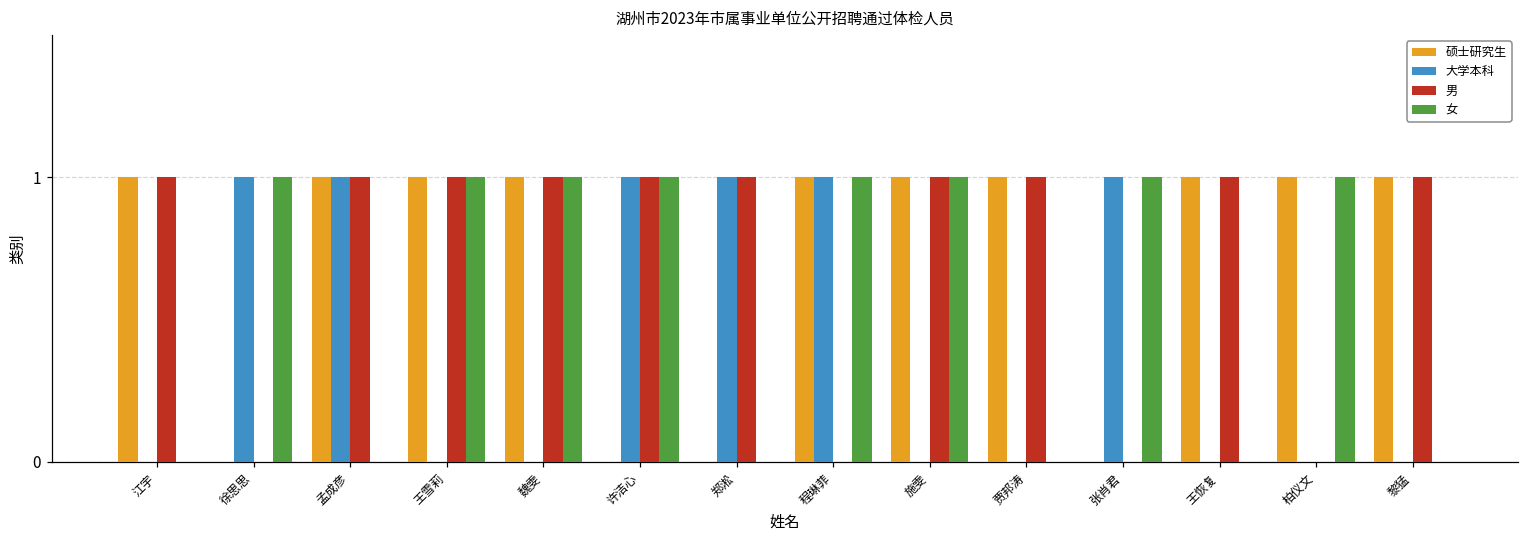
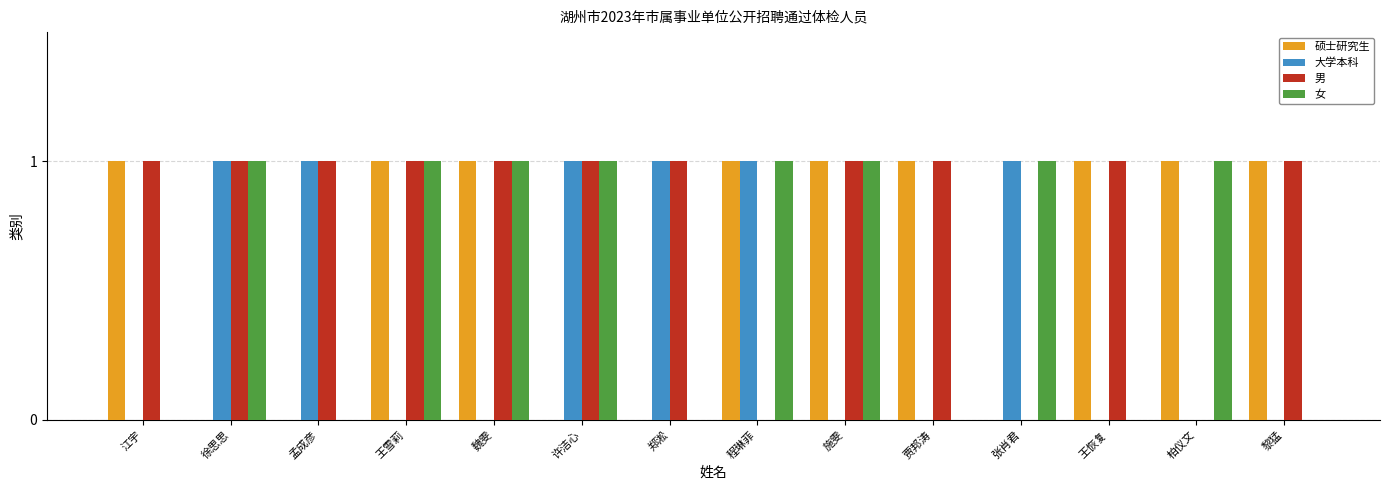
男, 徐思思: 0 -> 1
硕士研究生, 孟成彦: 1 -> 0
